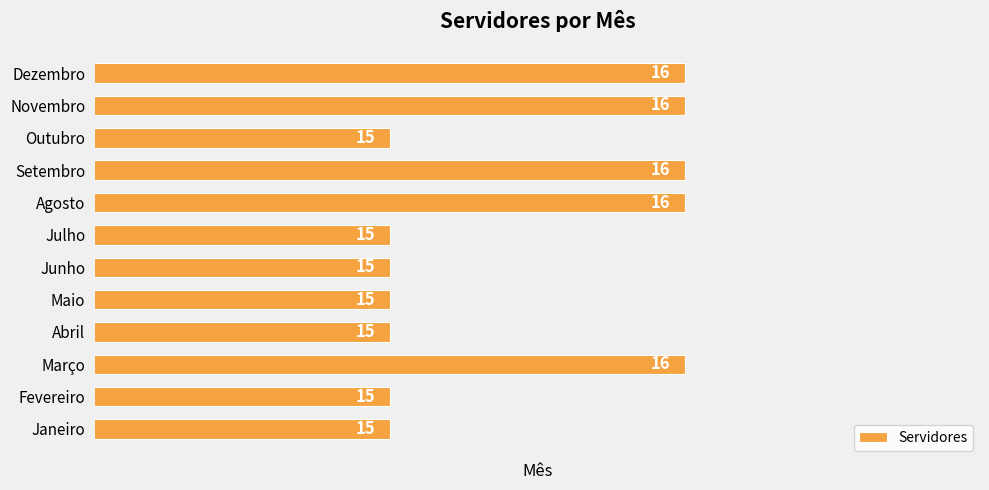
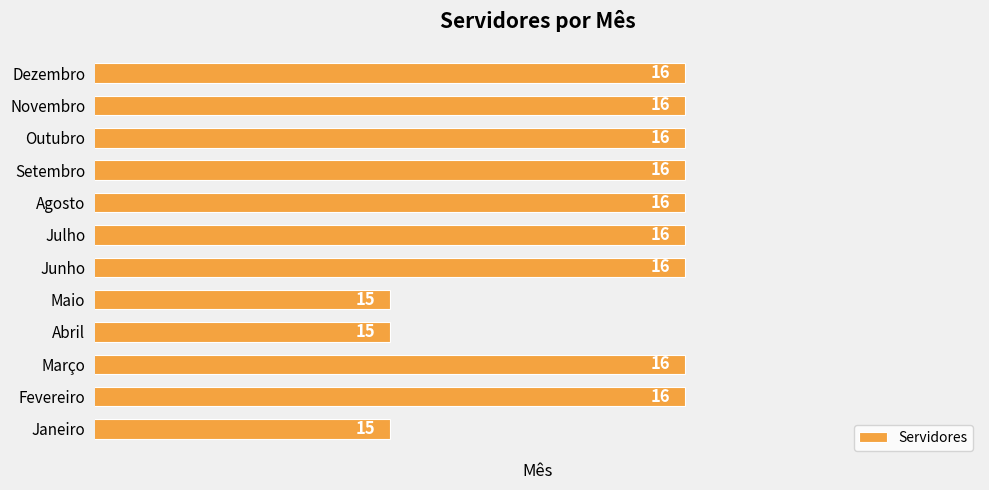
Outubro: 15 -> 16
Julho: 15 -> 16
Junho: 15 -> 16
Fevereiro: 15 -> 16
